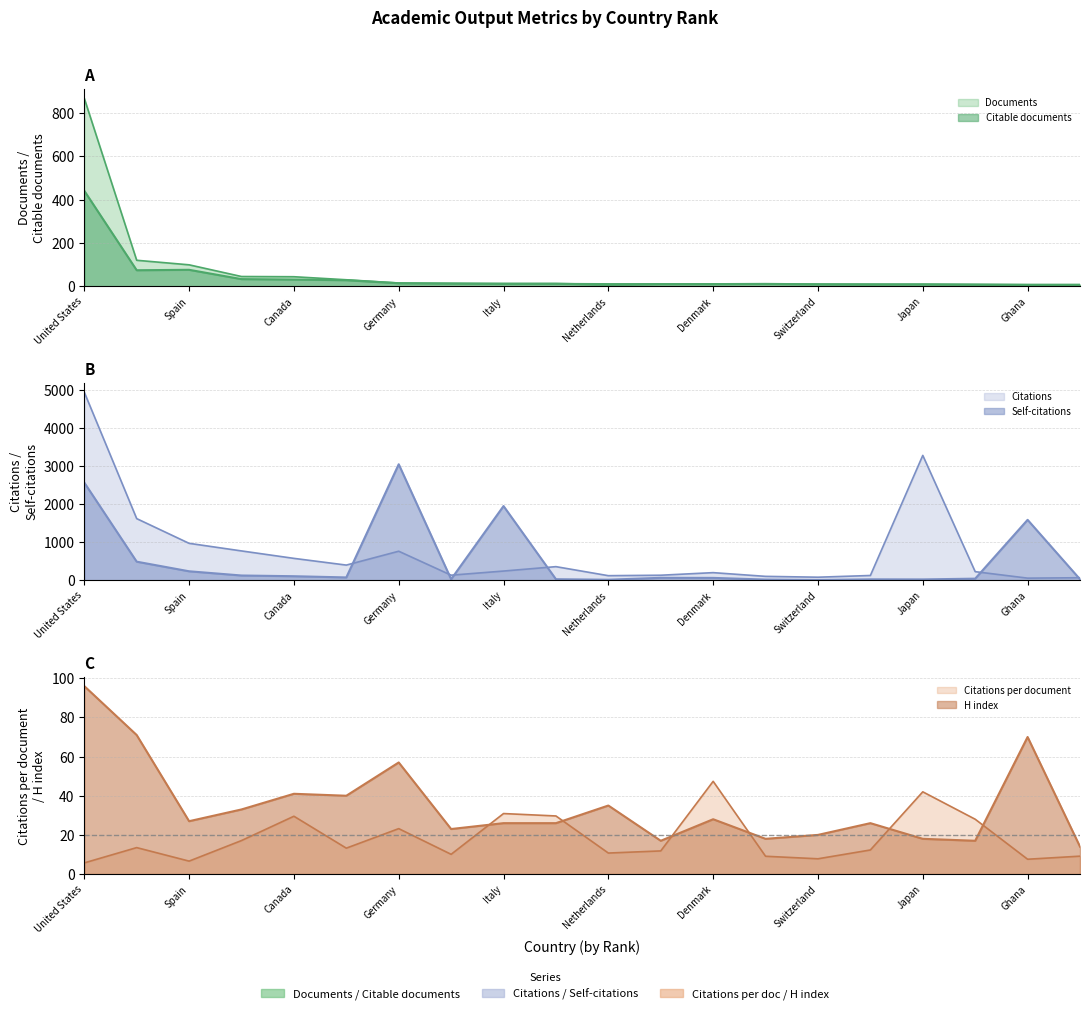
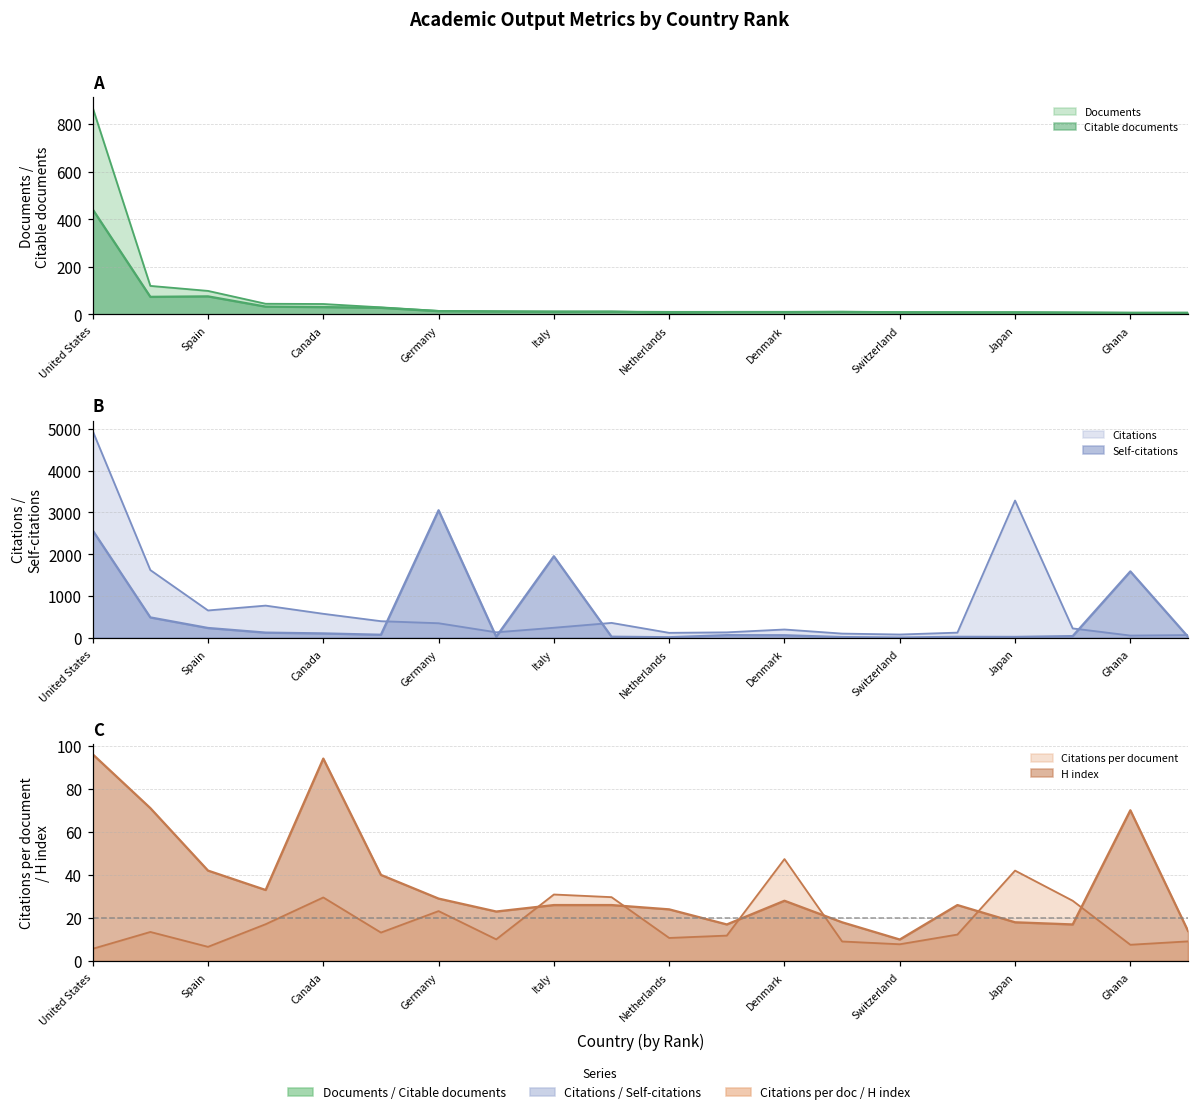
B, Citations, Spain: 1000 -> 700
B, Citations, Germany: 800 -> 300
C, H index, Spain: 27 -> 42
C, H index, Canada: 41 -> 94
C, H index, Germany: 57 -> 29
C, H index, Netherlands: 35 -> 24
C, H index, Switzerland: 20 -> 10
